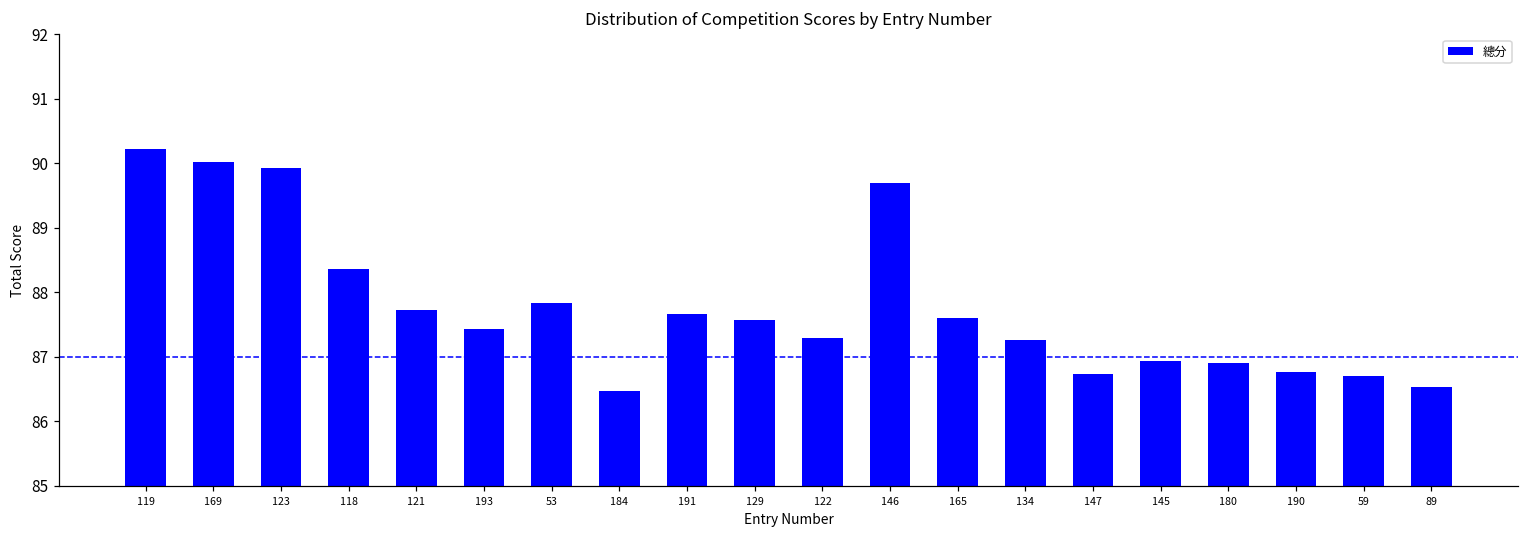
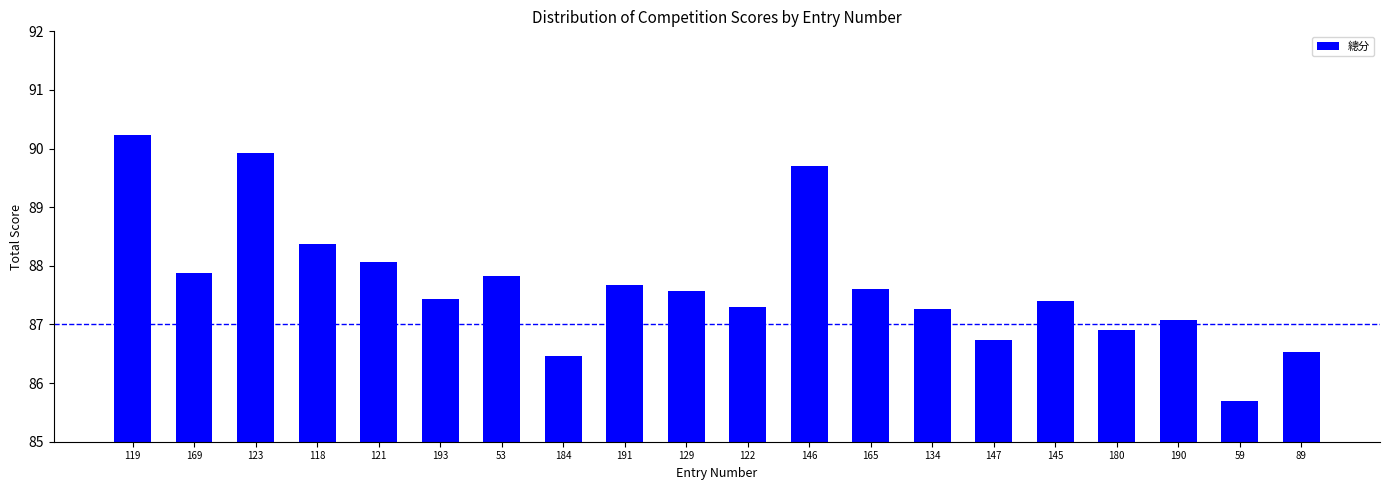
169: 90.0 -> 87.9
121: 87.7 -> 88.1
145: 86.9 -> 87.4
190: 86.8 -> 87.1
59: 86.7 -> 85.7
